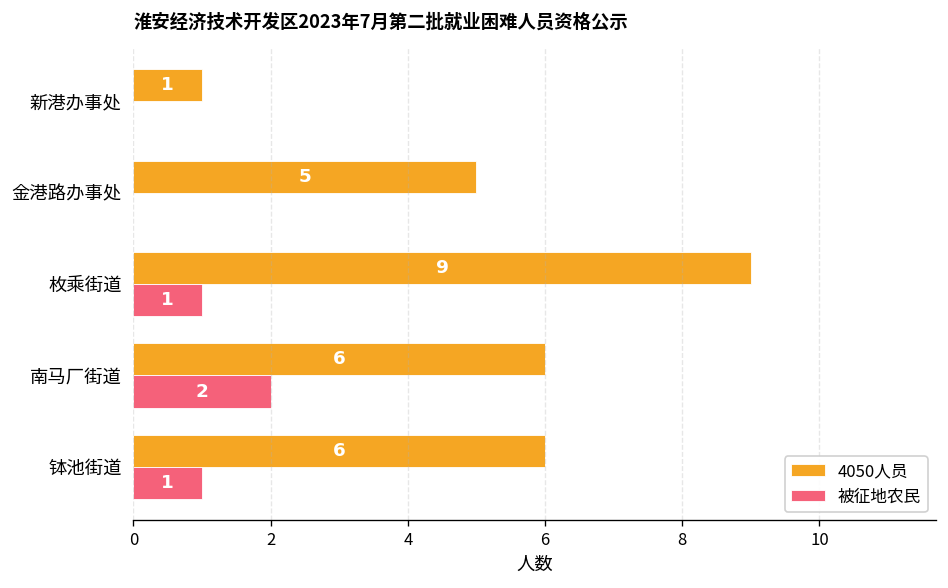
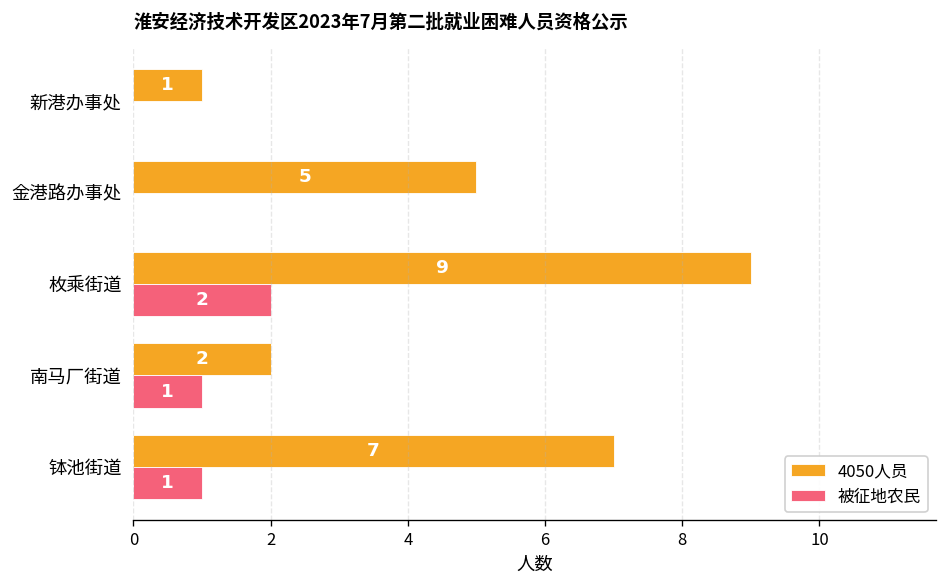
被征地农民, 枚乘街道: 1 -> 2
4050人员, 南马厂街道: 6 -> 2
被征地农民, 南马厂街道: 2 -> 1
4050人员, 钵池街道: 6 -> 7
